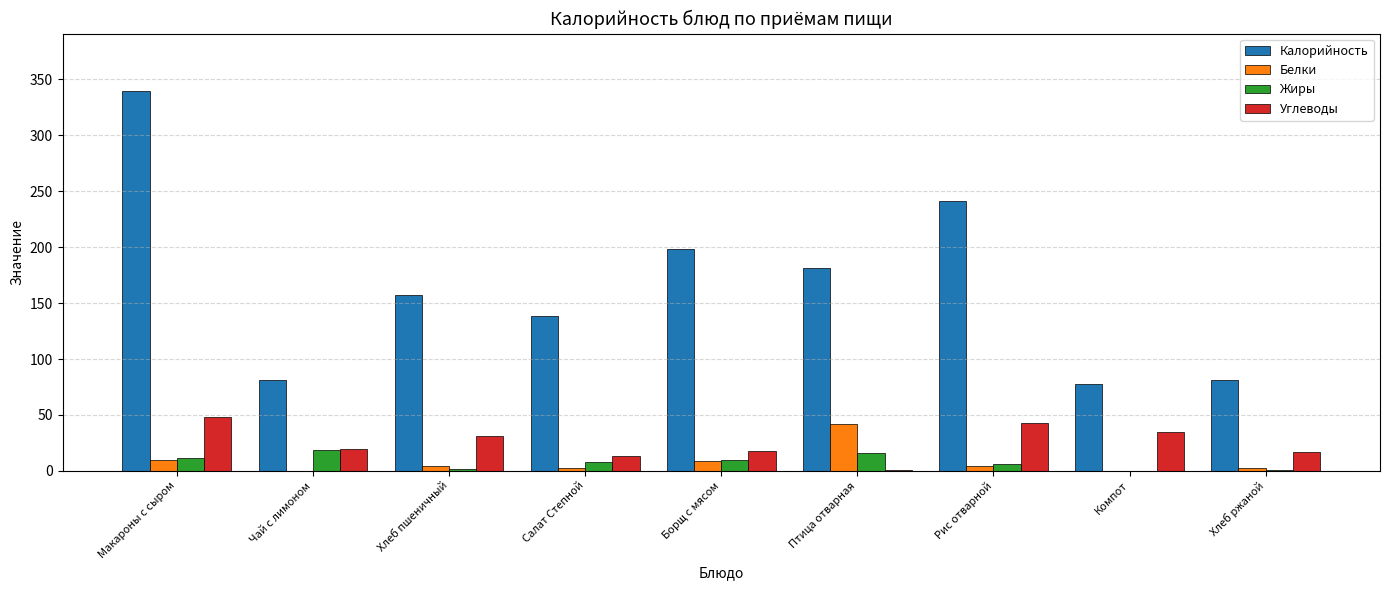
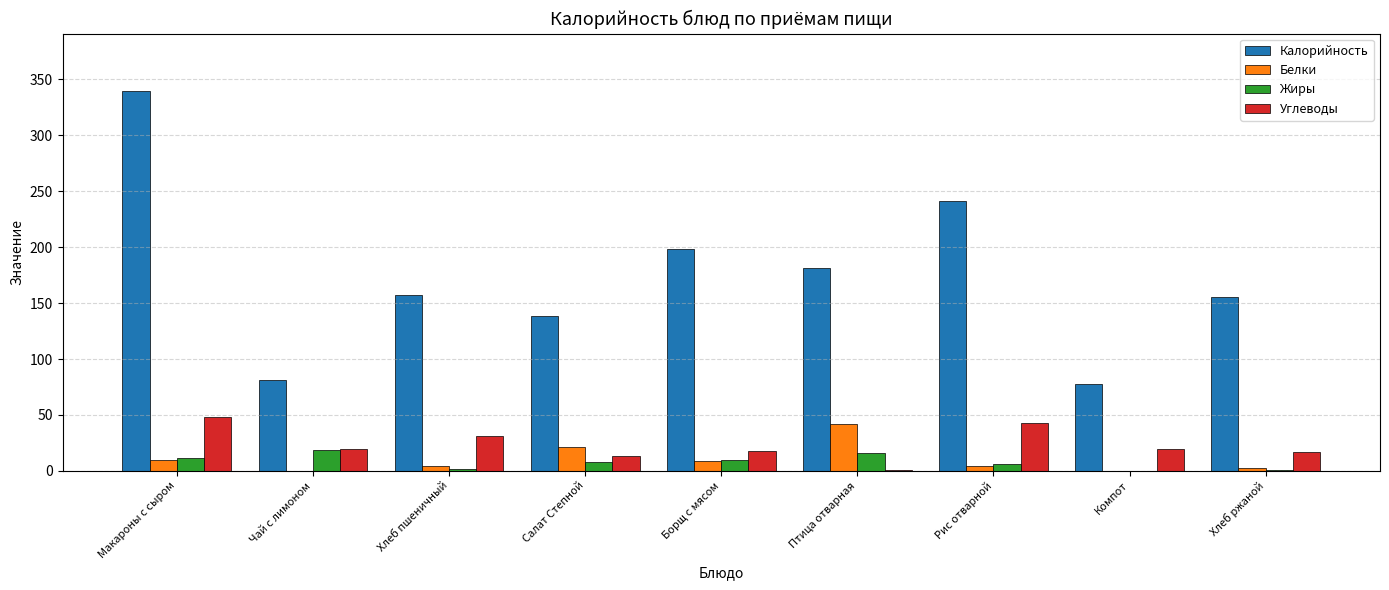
Белки, Салат Степной: 2 -> 21
Углеводы, Компот: 35 -> 19
Калорийность, Хлеб ржаной: 82 -> 156
